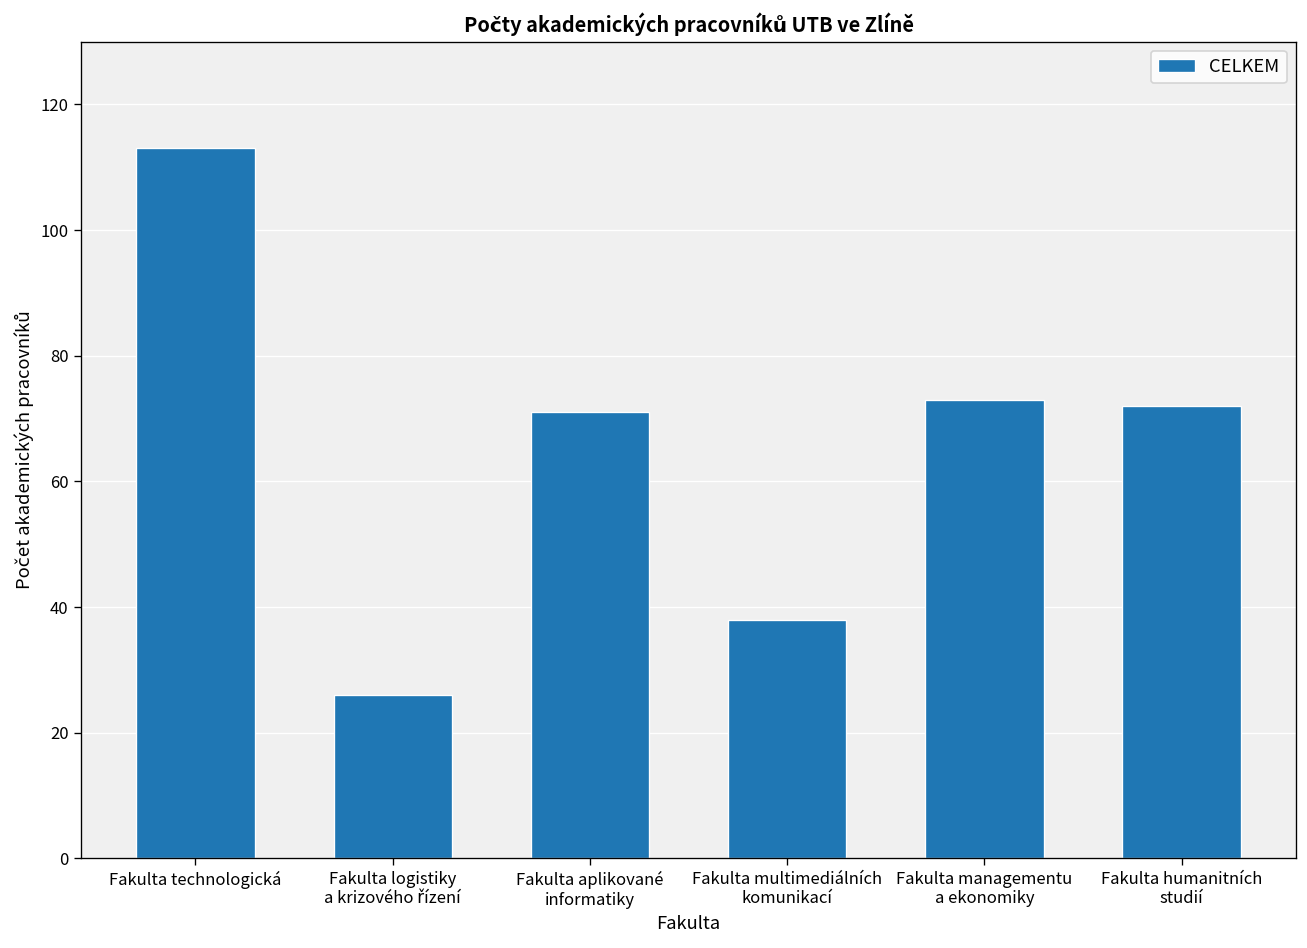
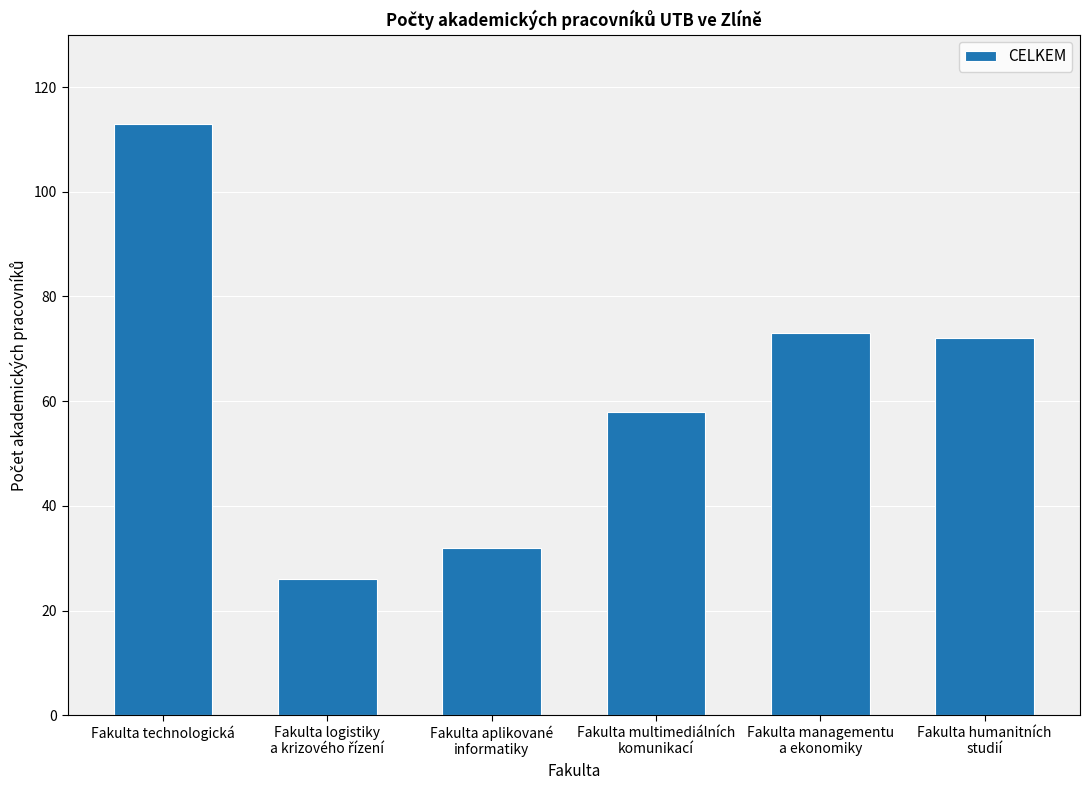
Fakulta aplikované informatiky: 71 -> 32
Fakulta multimediálních komunikací: 38 -> 58
